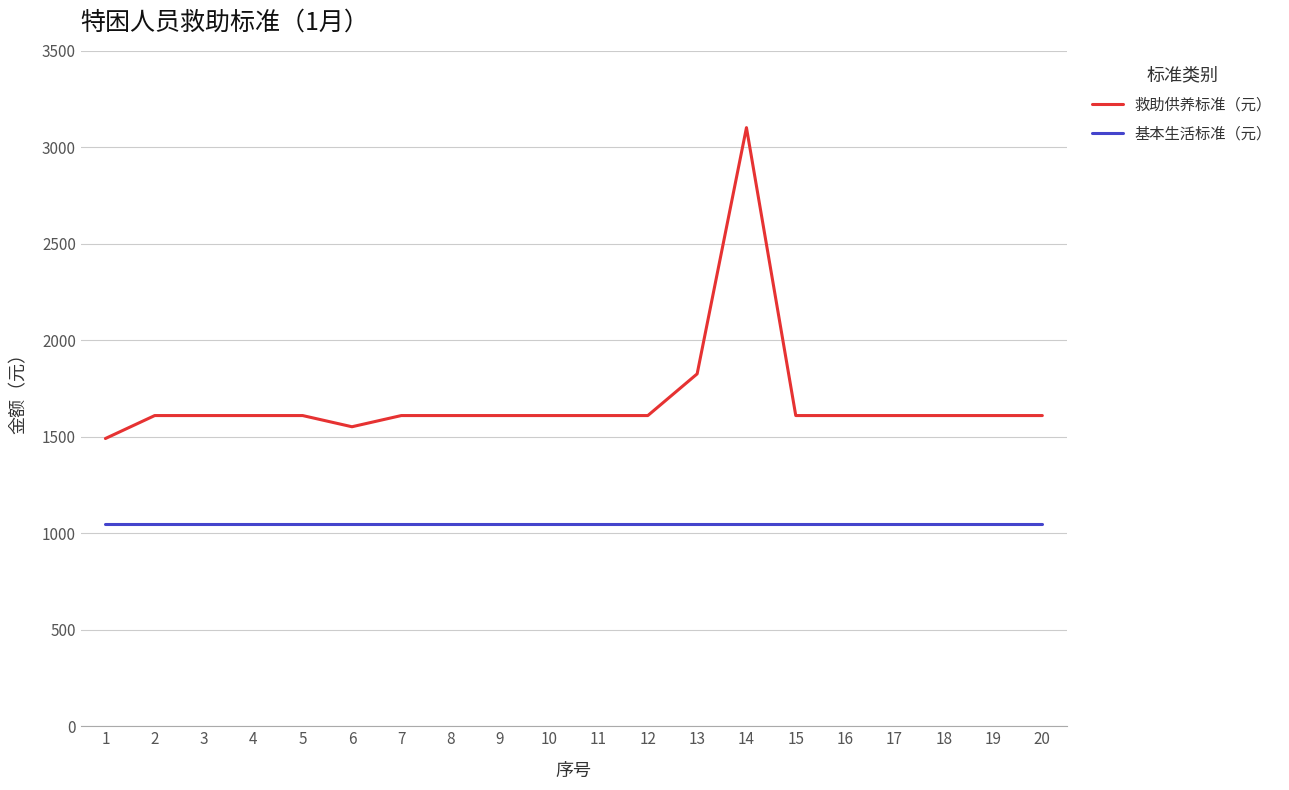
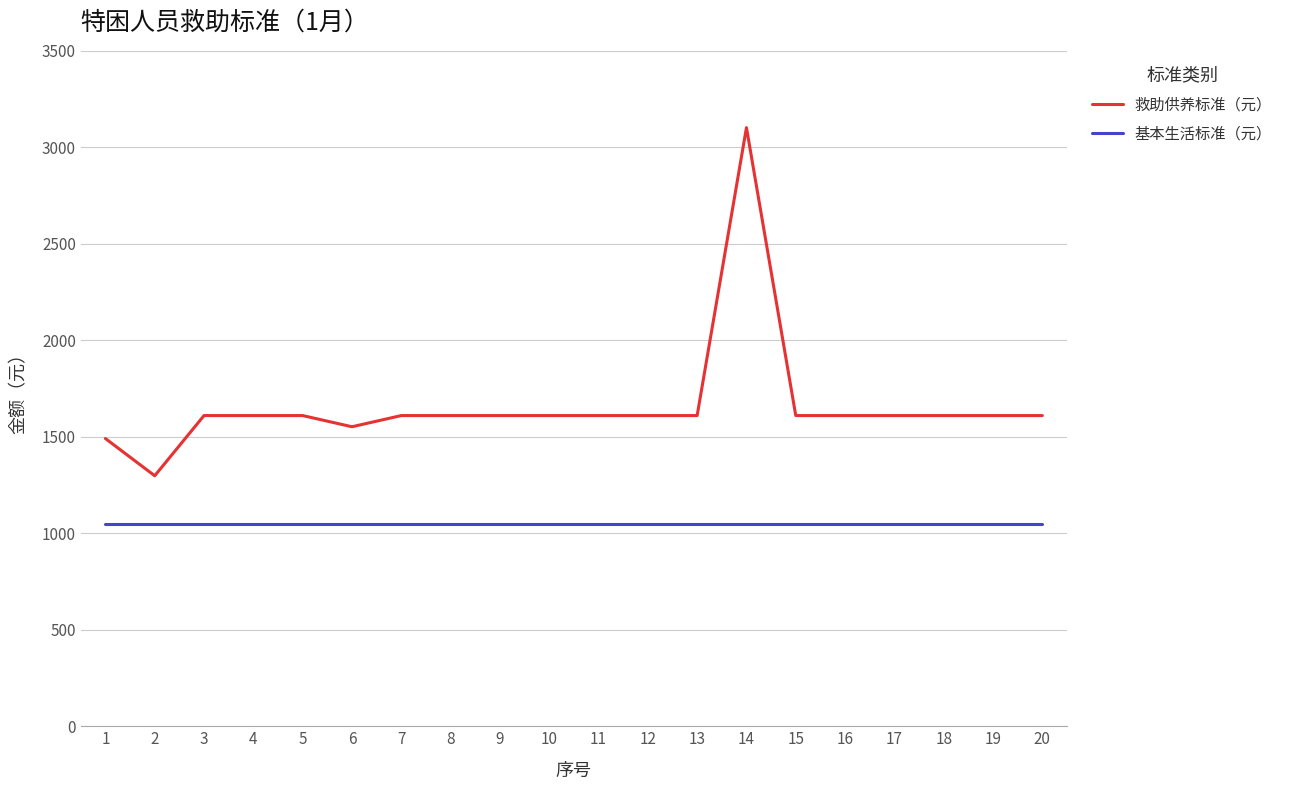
救助供养标准（元）, 2: 1610 -> 1300
救助供养标准（元）, 13: 1830 -> 1610
